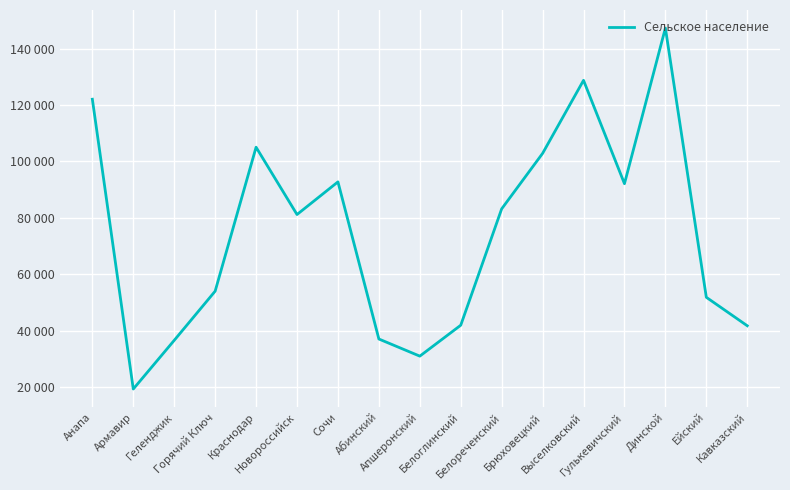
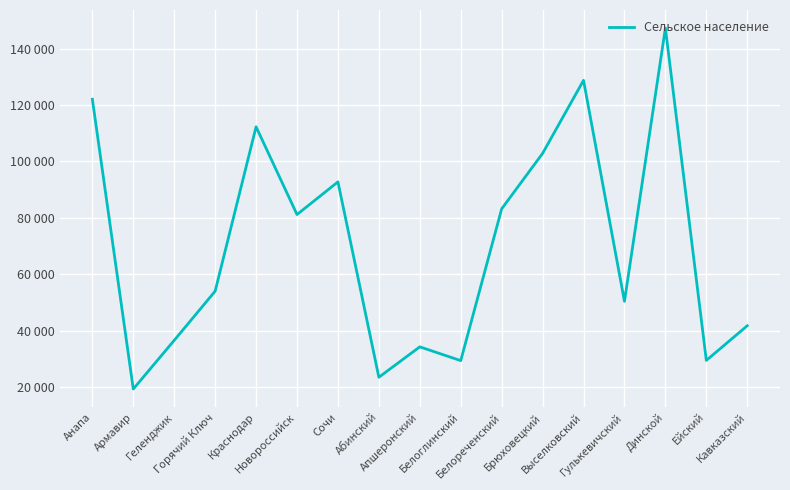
Краснодар: 105000 -> 112000
Абинский: 37000 -> 24000
Апшеронский: 31000 -> 34000
Белоглинский: 42000 -> 29000
Гулькевичский: 92000 -> 50000
Ейский: 52000 -> 30000
